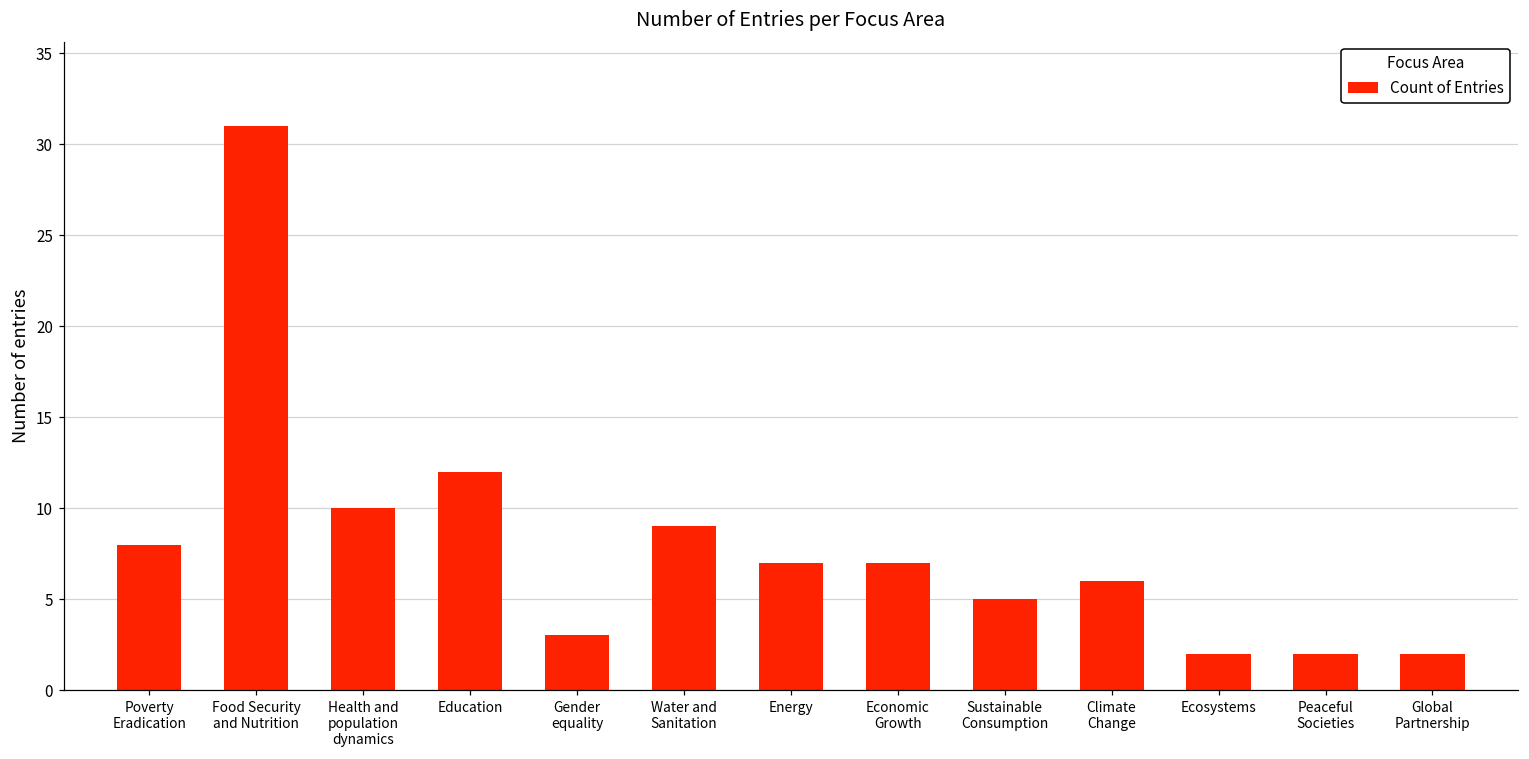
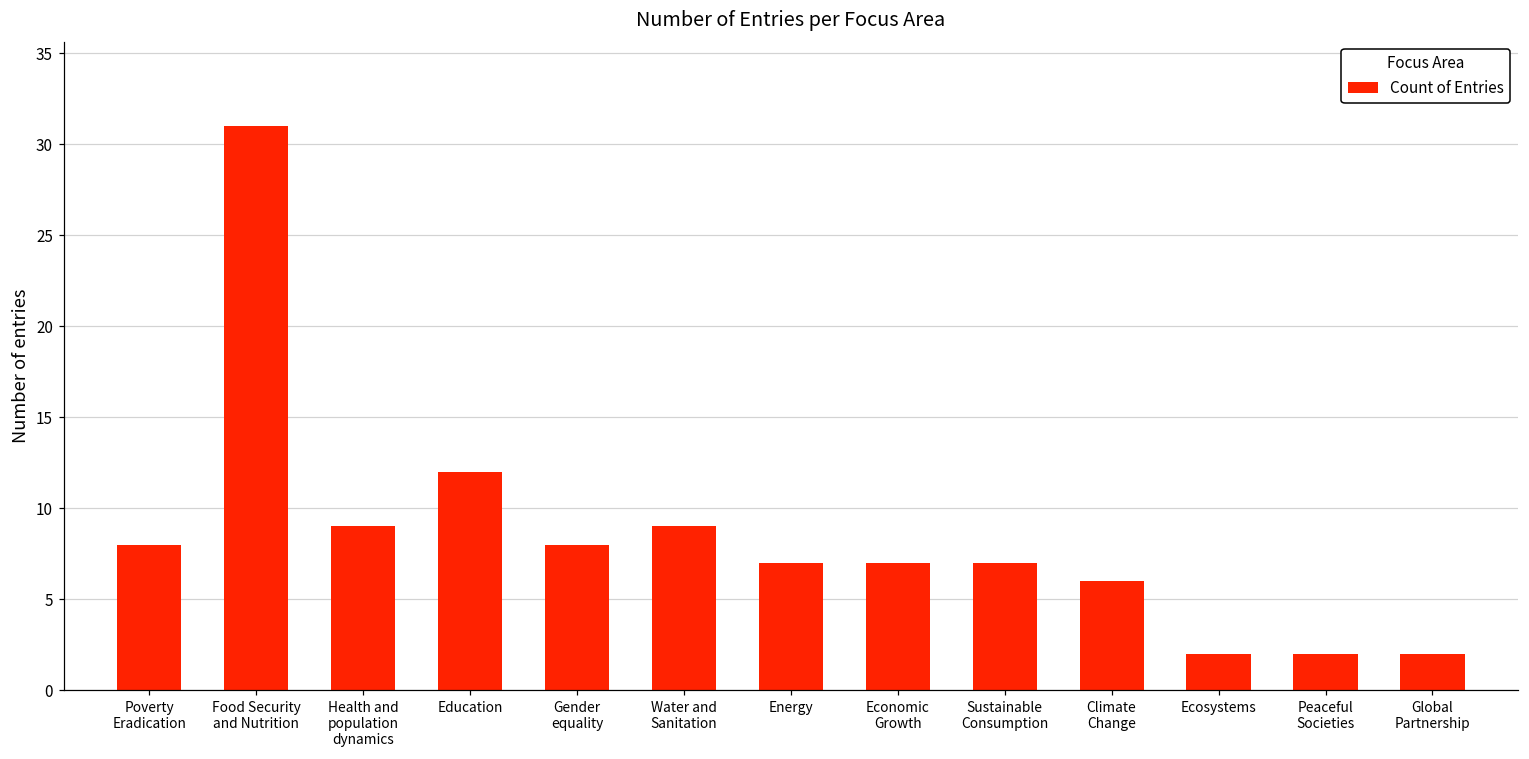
Health and population dynamics: 10 -> 9
Gender equality: 3 -> 8
Sustainable Consumption: 5 -> 7
